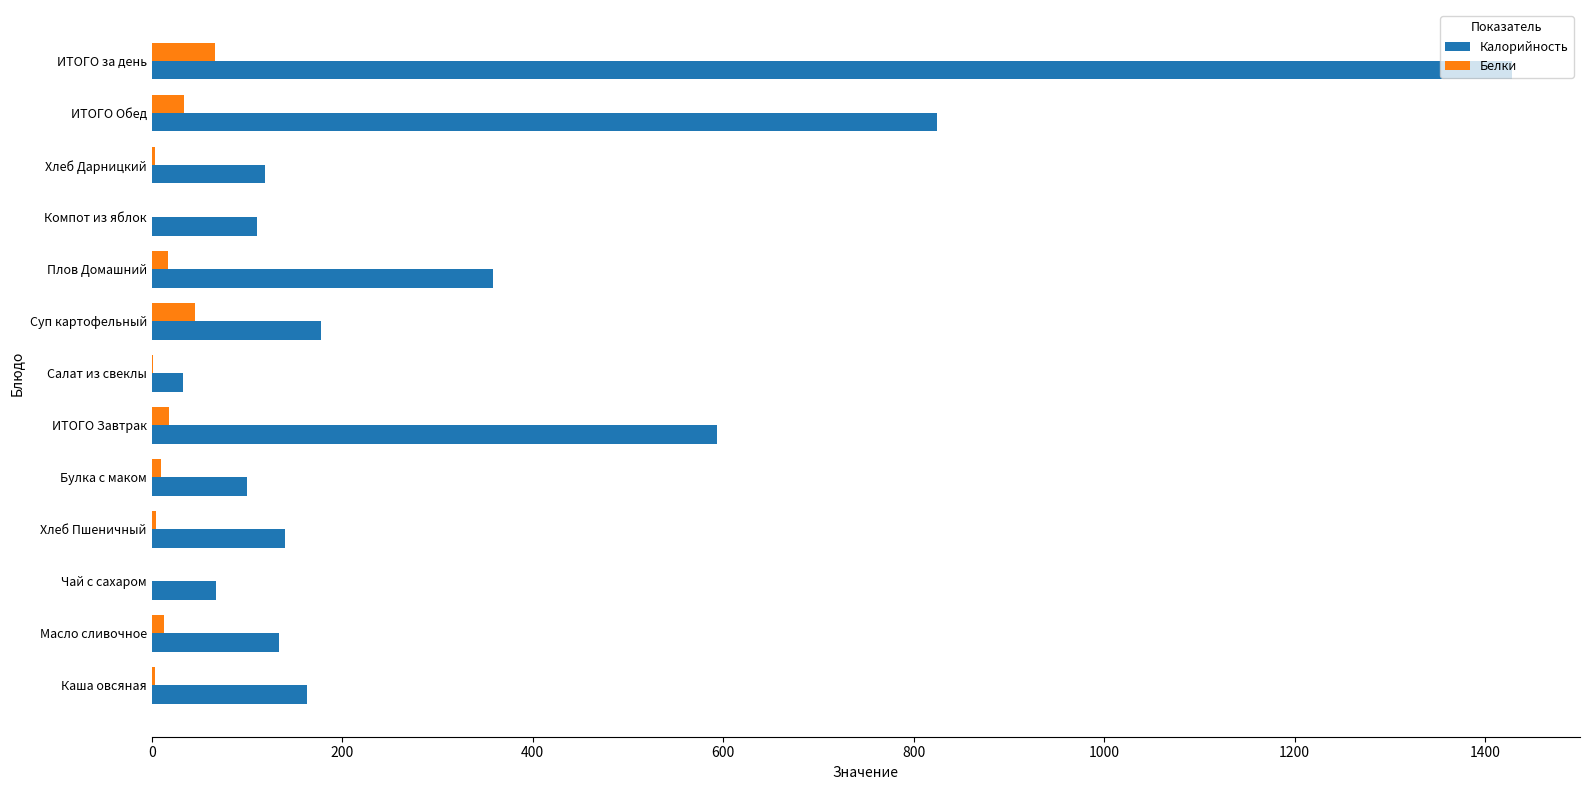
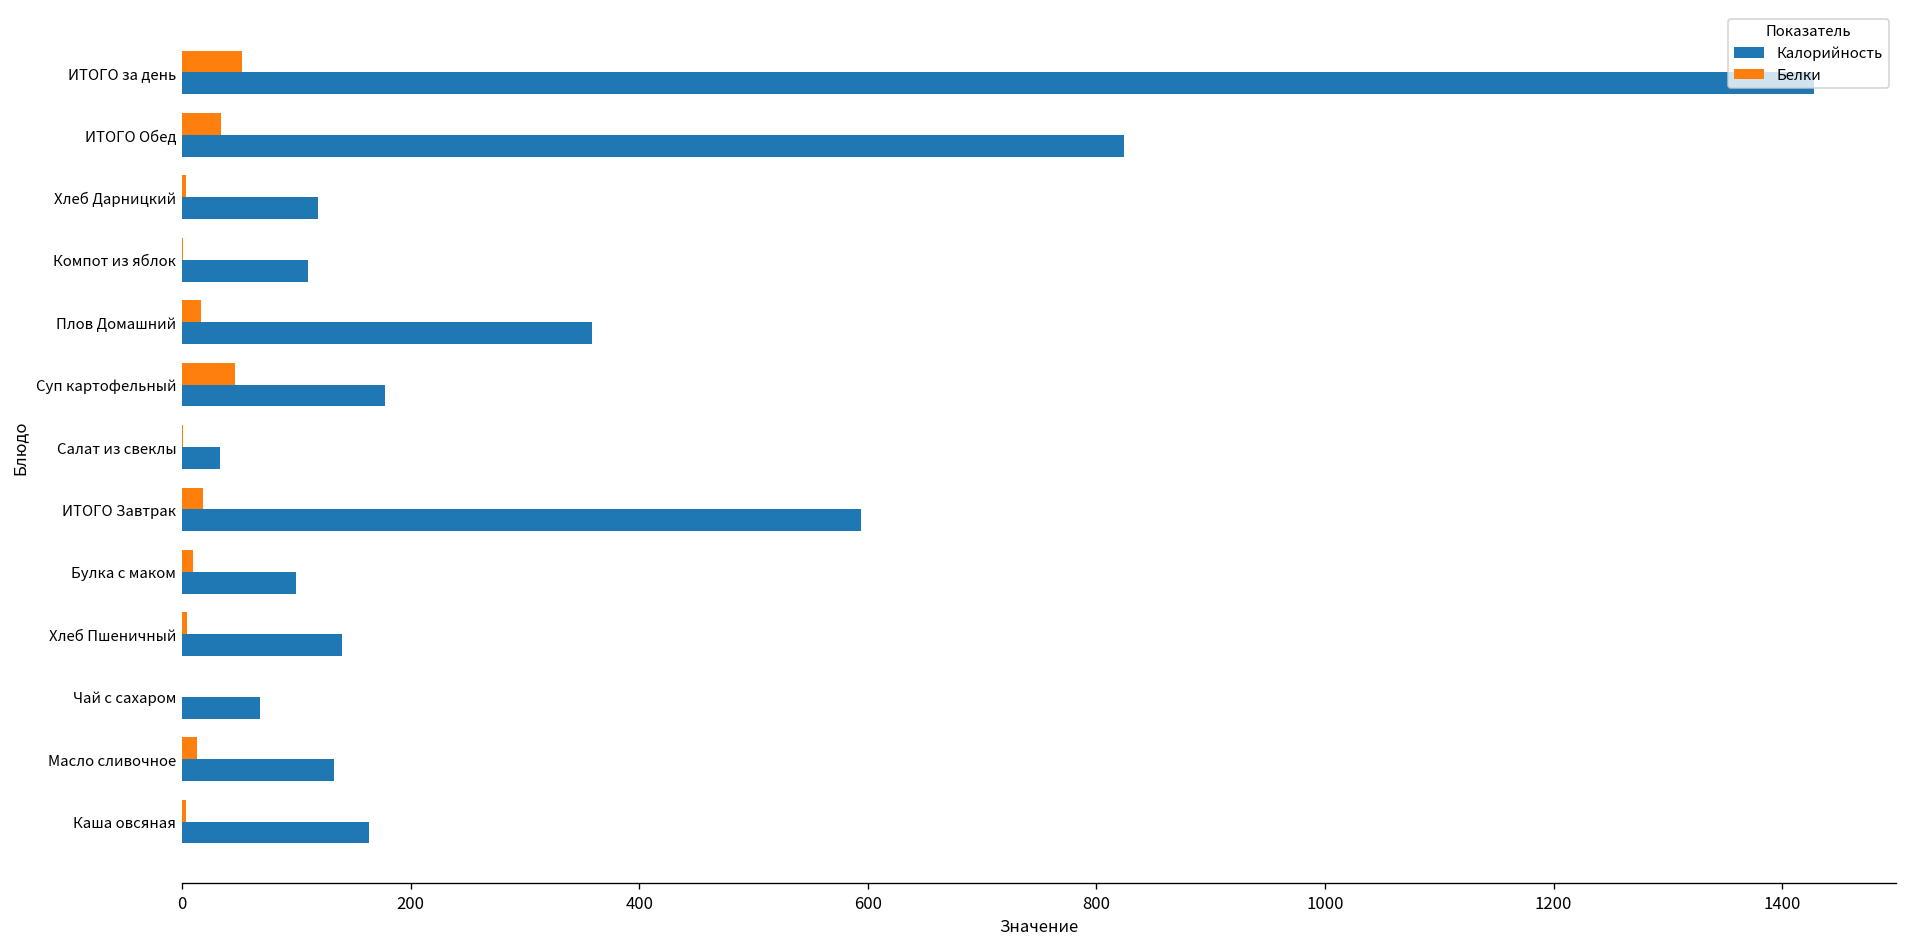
Белки, ИТОГО за день: 70 -> 50
